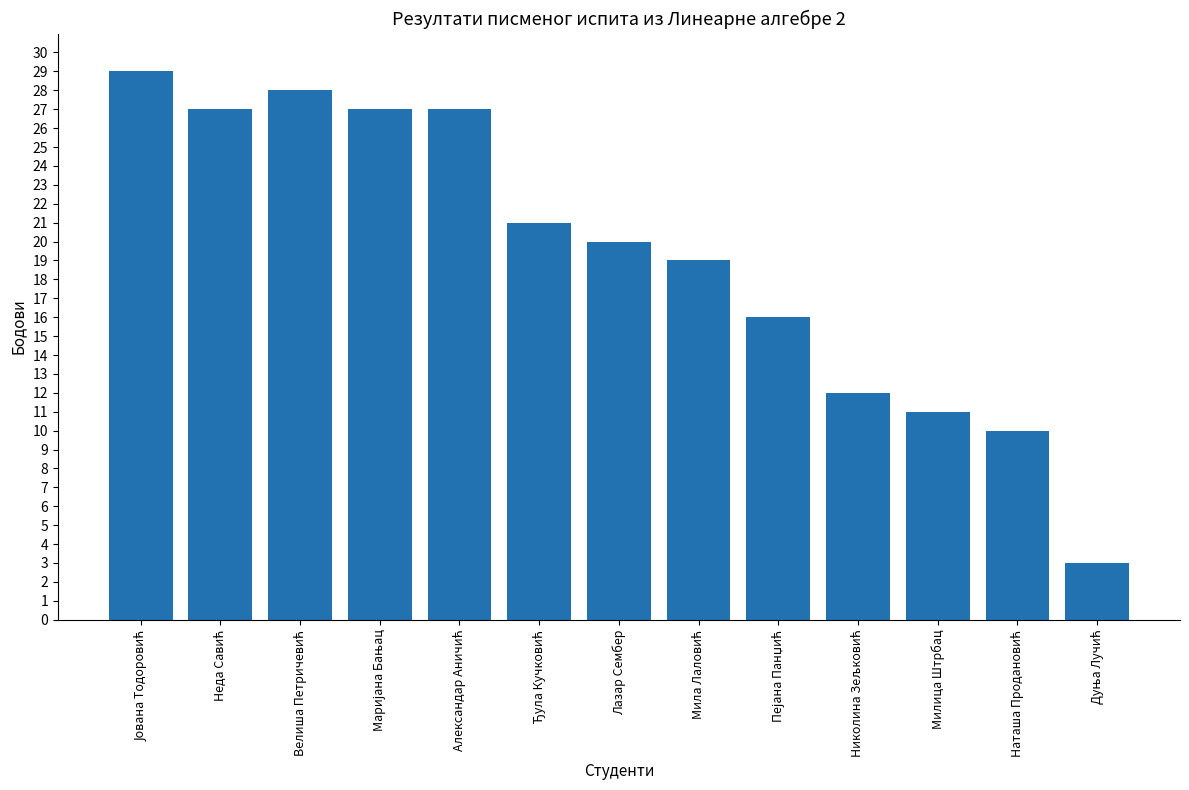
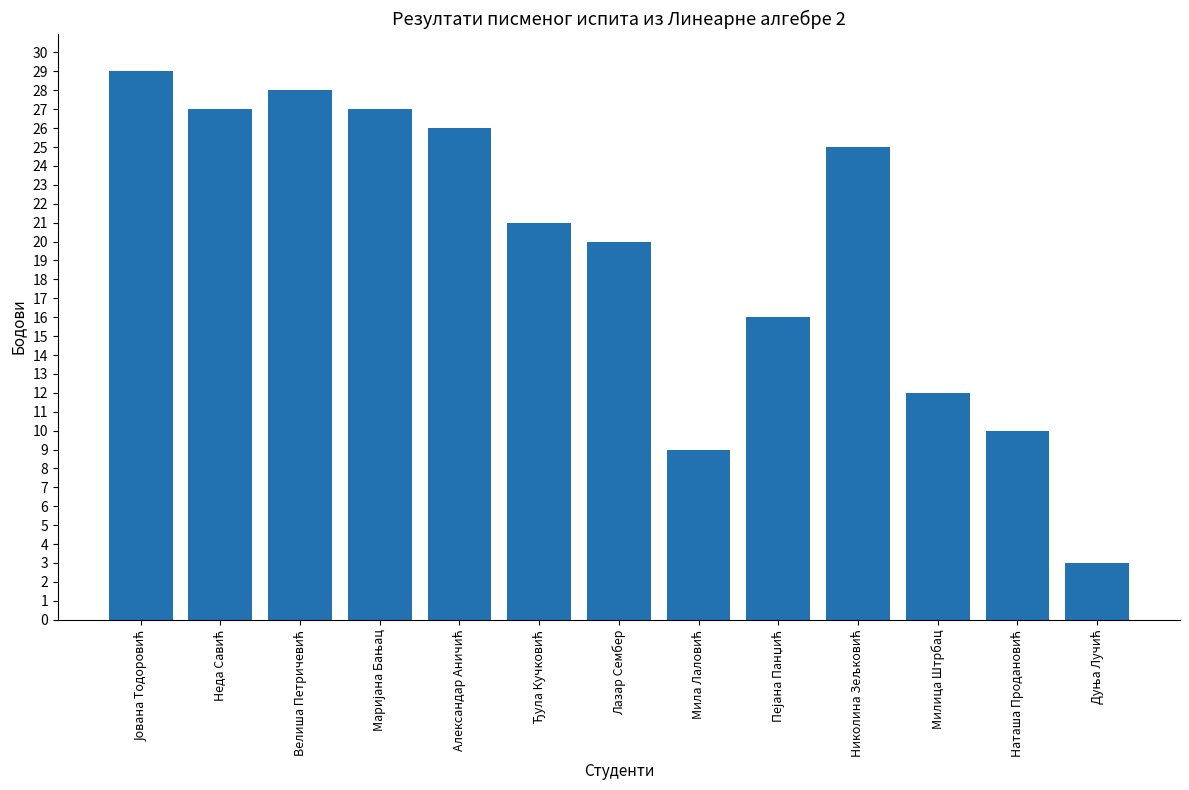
Александар Аничић: 27 -> 26
Мила Лаловић: 19 -> 9
Николина Зељковић: 12 -> 25
Милица Штрбац: 11 -> 12
